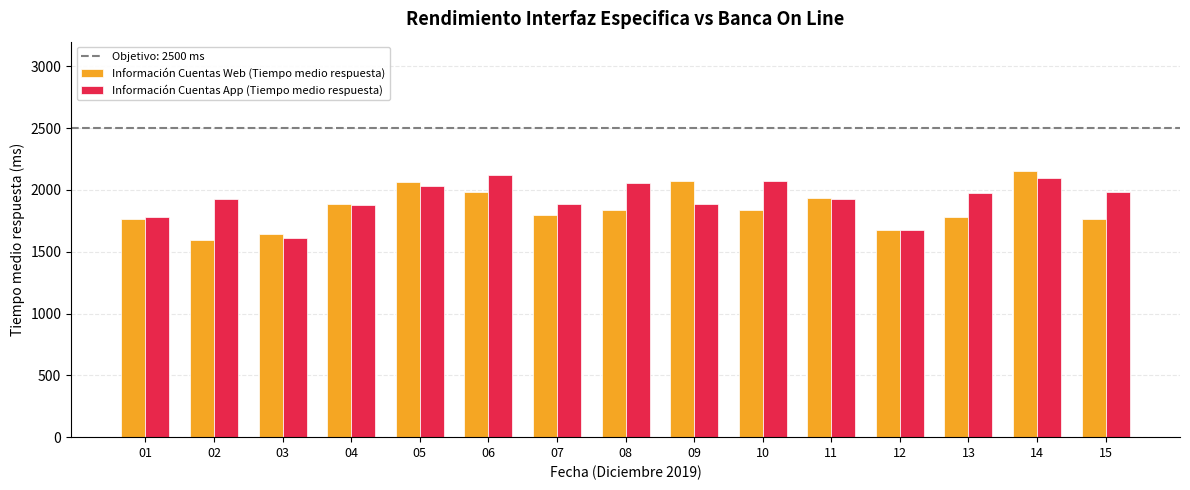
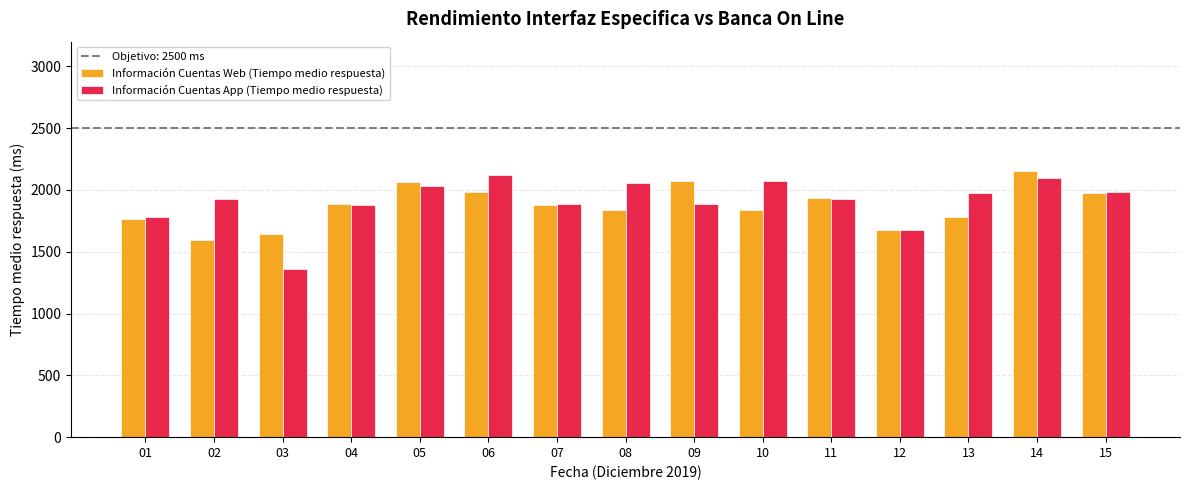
Información Cuentas App (Tiempo medio respuesta), 03: 1620 -> 1360
Información Cuentas Web (Tiempo medio respuesta), 07: 1800 -> 1880
Información Cuentas Web (Tiempo medio respuesta), 15: 1770 -> 1980
